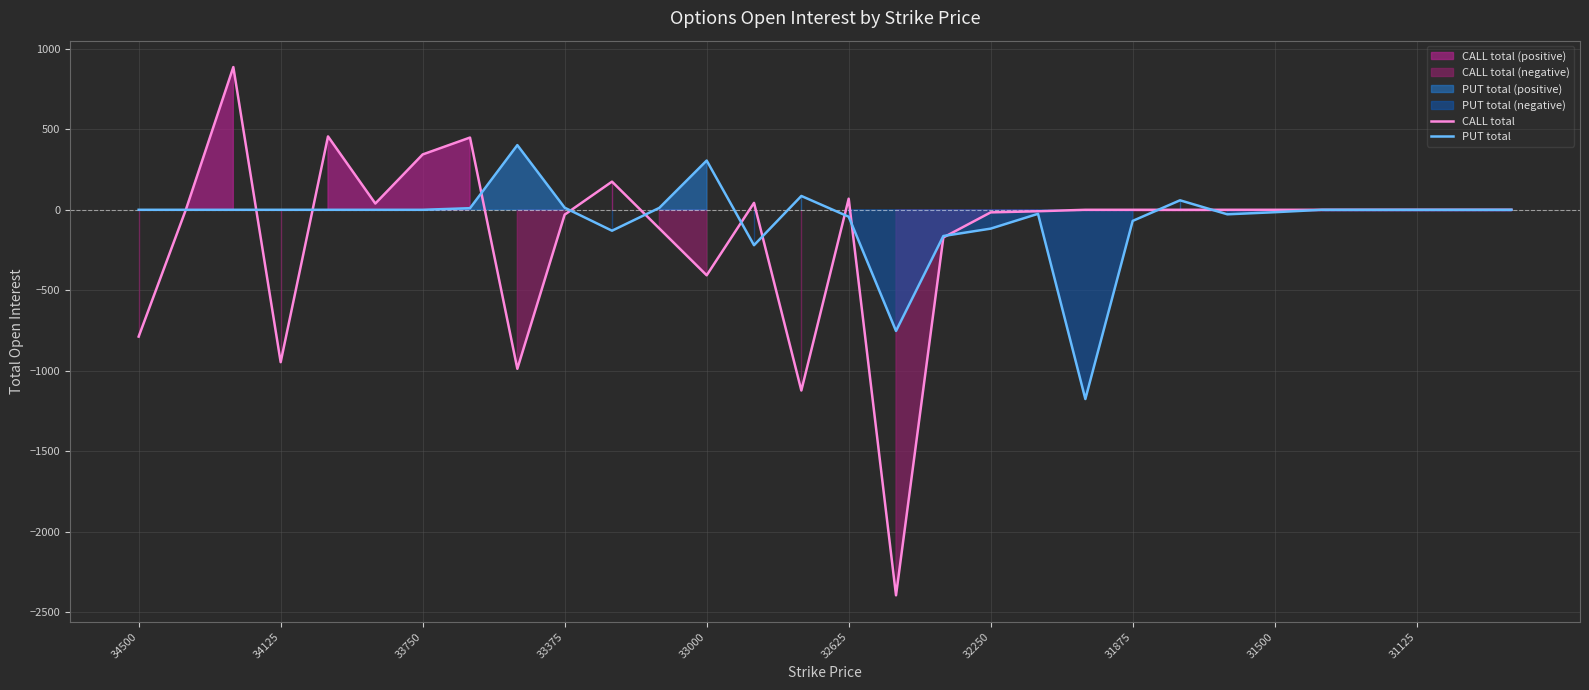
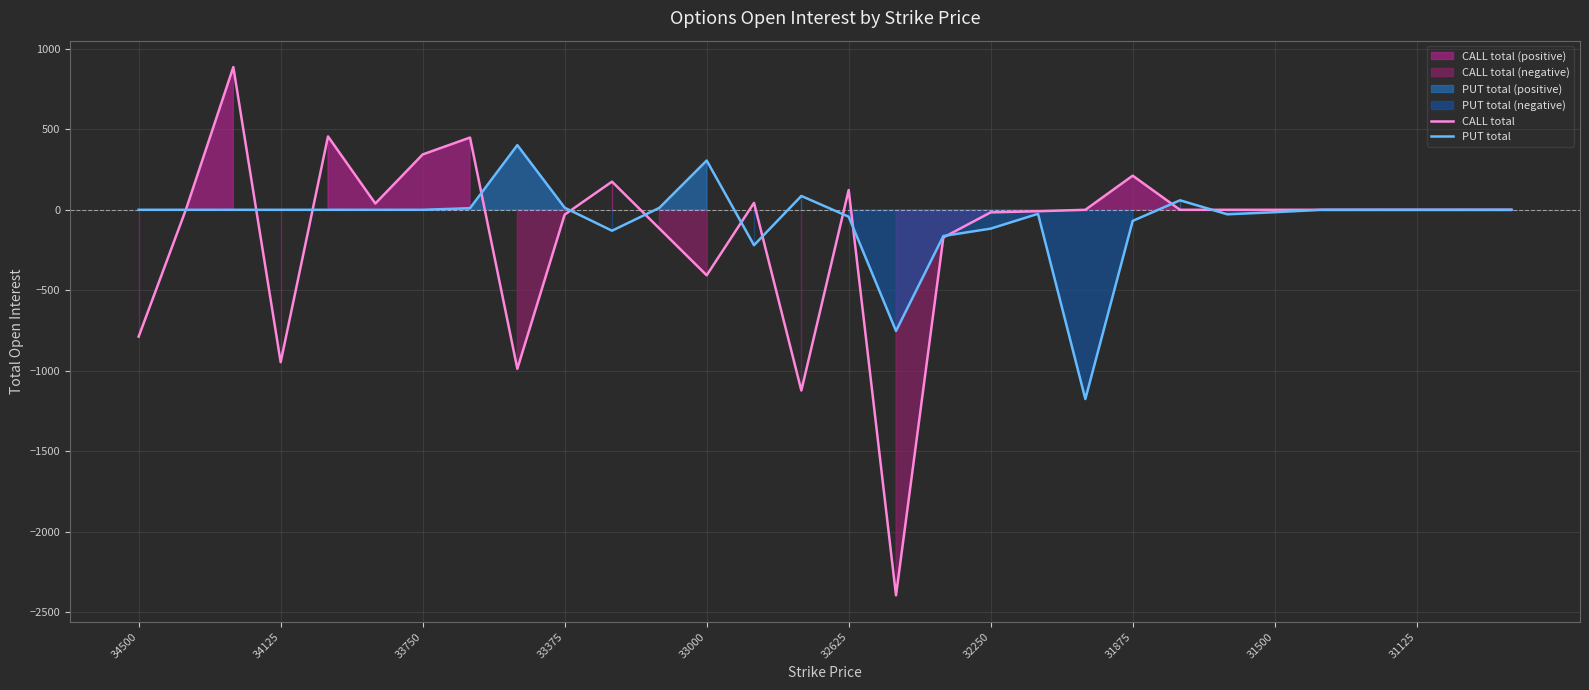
CALL total, 32625: 70 -> 120
CALL total, 31875: 0 -> 210
